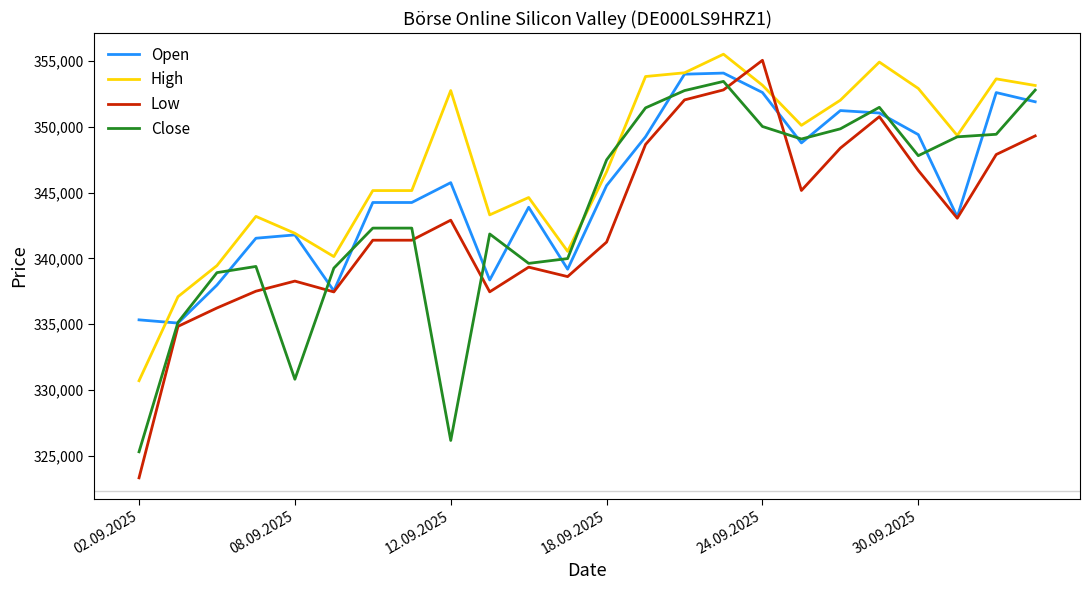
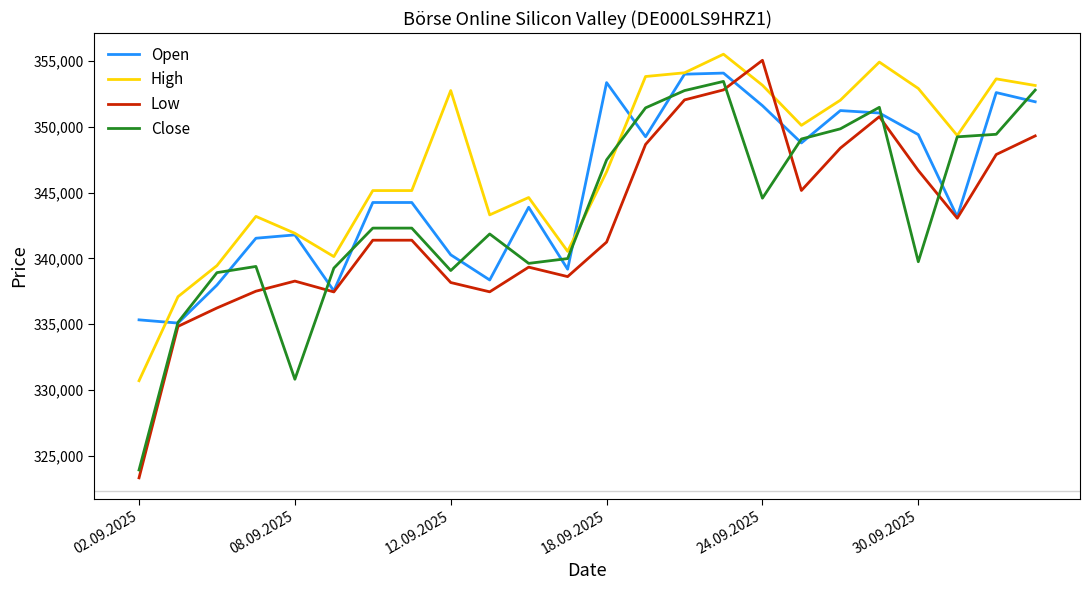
Close, 02.09.2025: 325,300 -> 323,900
Open, 12.09.2025: 345,800 -> 340,300
Low, 12.09.2025: 342,900 -> 338,200
Close, 12.09.2025: 326,200 -> 339,100
Open, 18.09.2025: 345,500 -> 353,400
Open, 24.09.2025: 352,600 -> 351,600
Close, 24.09.2025: 350,000 -> 344,600
Close, 30.09.2025: 347,800 -> 339,700
